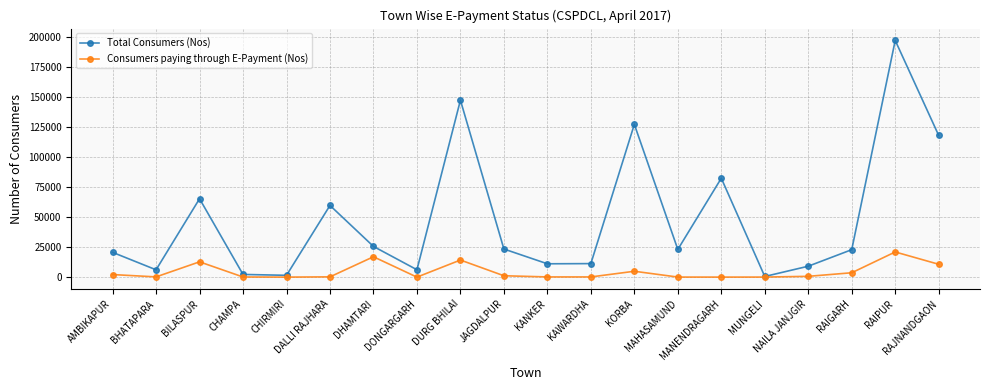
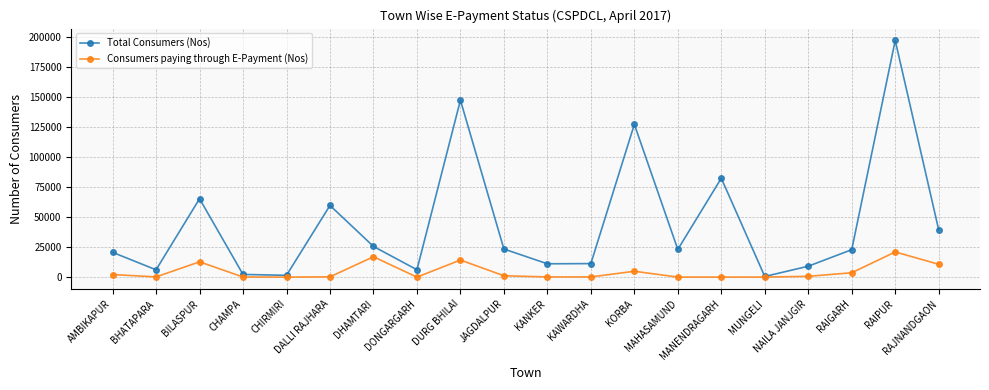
Total Consumers (Nos), RAJNANDGAON: 118000 -> 39000
